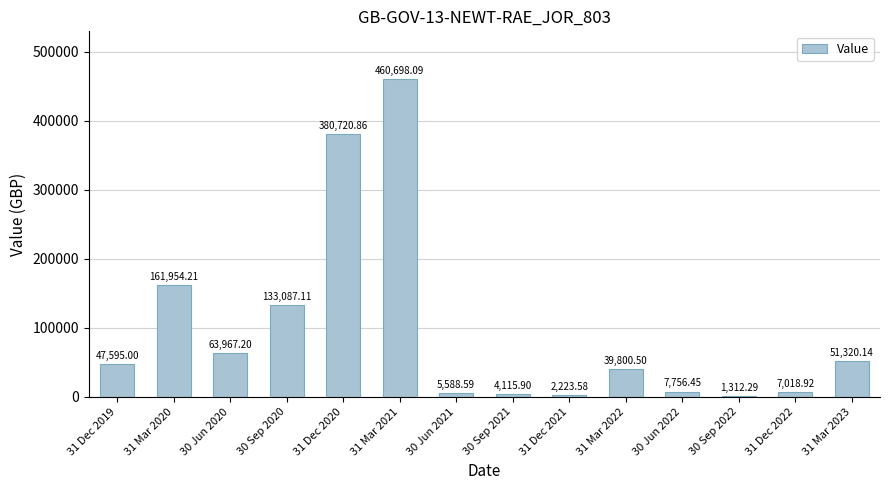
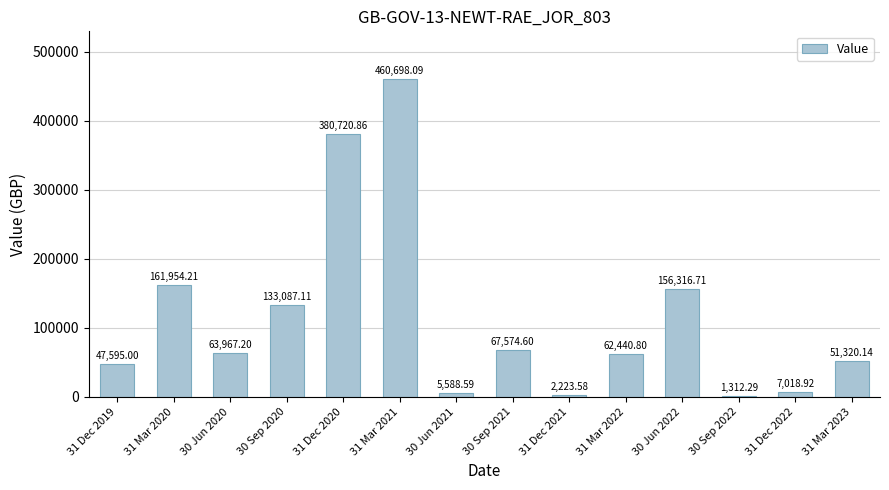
30 Sep 2021: 4,115.90 -> 67,574.60
31 Mar 2022: 39,800.50 -> 62,440.80
30 Jun 2022: 7,756.45 -> 156,316.71
